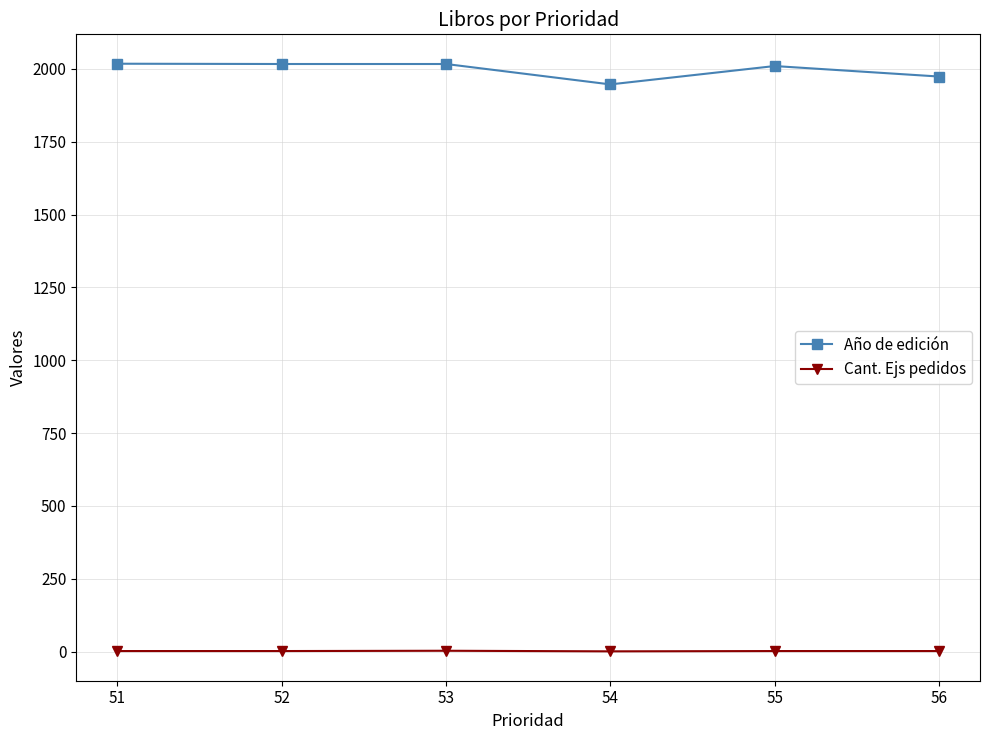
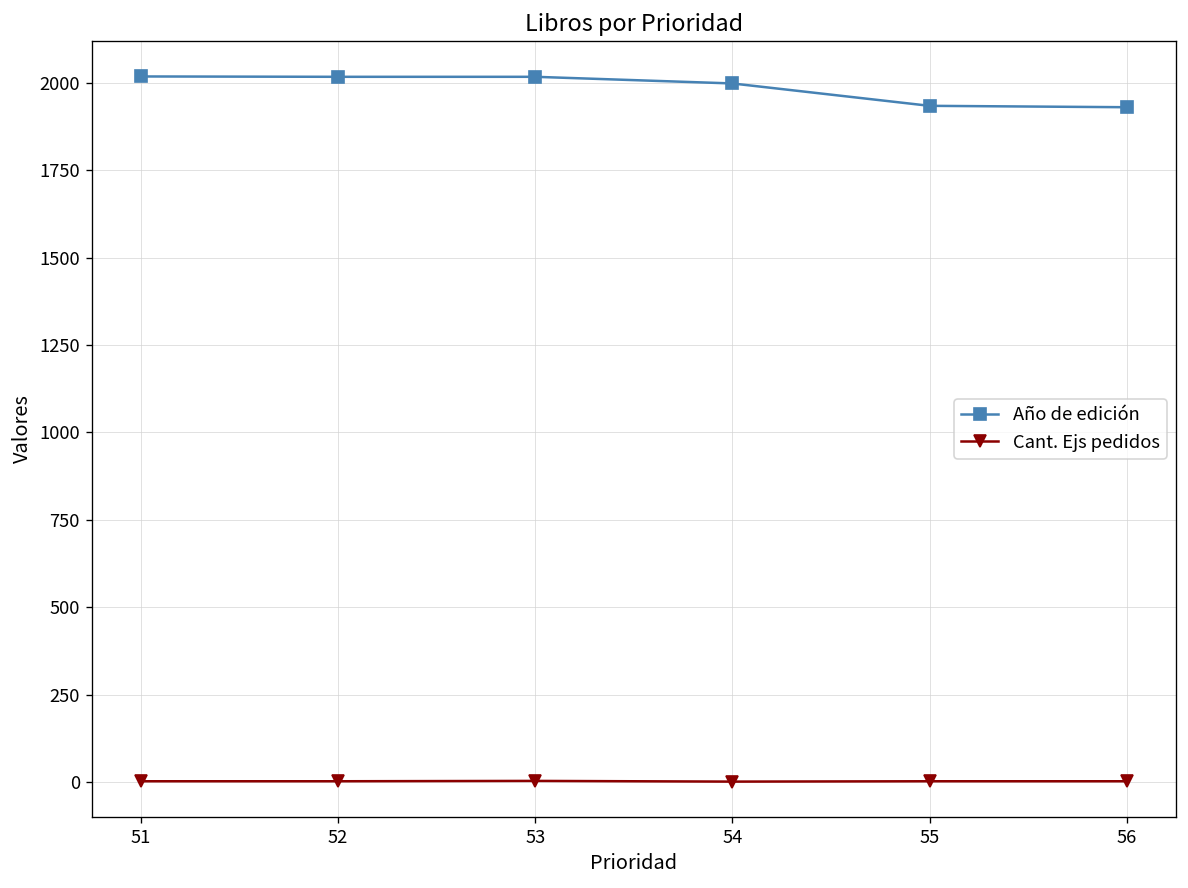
Año de edición, 54: 1950 -> 2000
Año de edición, 55: 2010 -> 1930
Año de edición, 56: 1970 -> 1930
